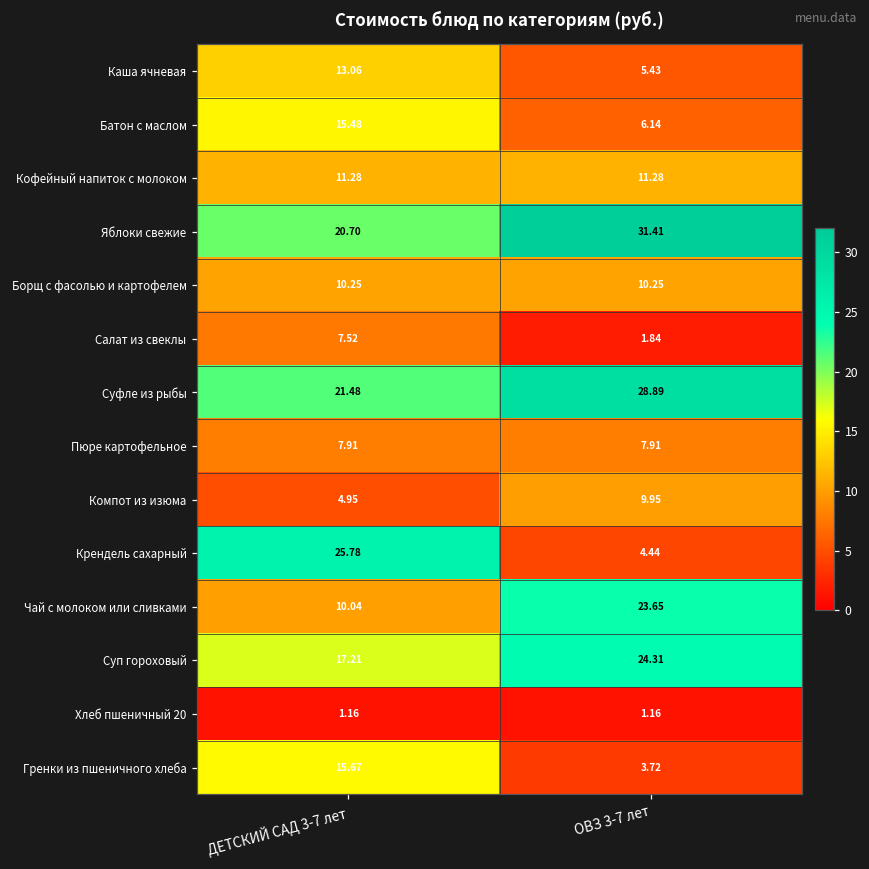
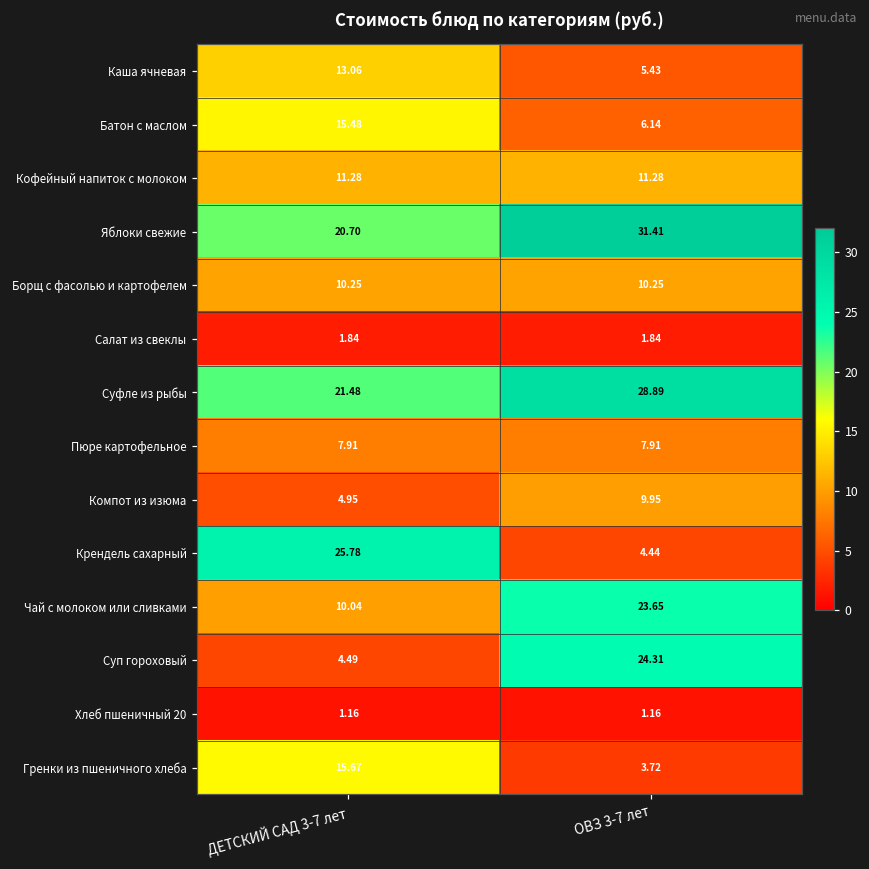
Салат из свеклы, ДЕТСКИЙ САД 3-7 лет: 7.52 -> 1.84
Суп гороховый, ДЕТСКИЙ САД 3-7 лет: 17.21 -> 4.49
